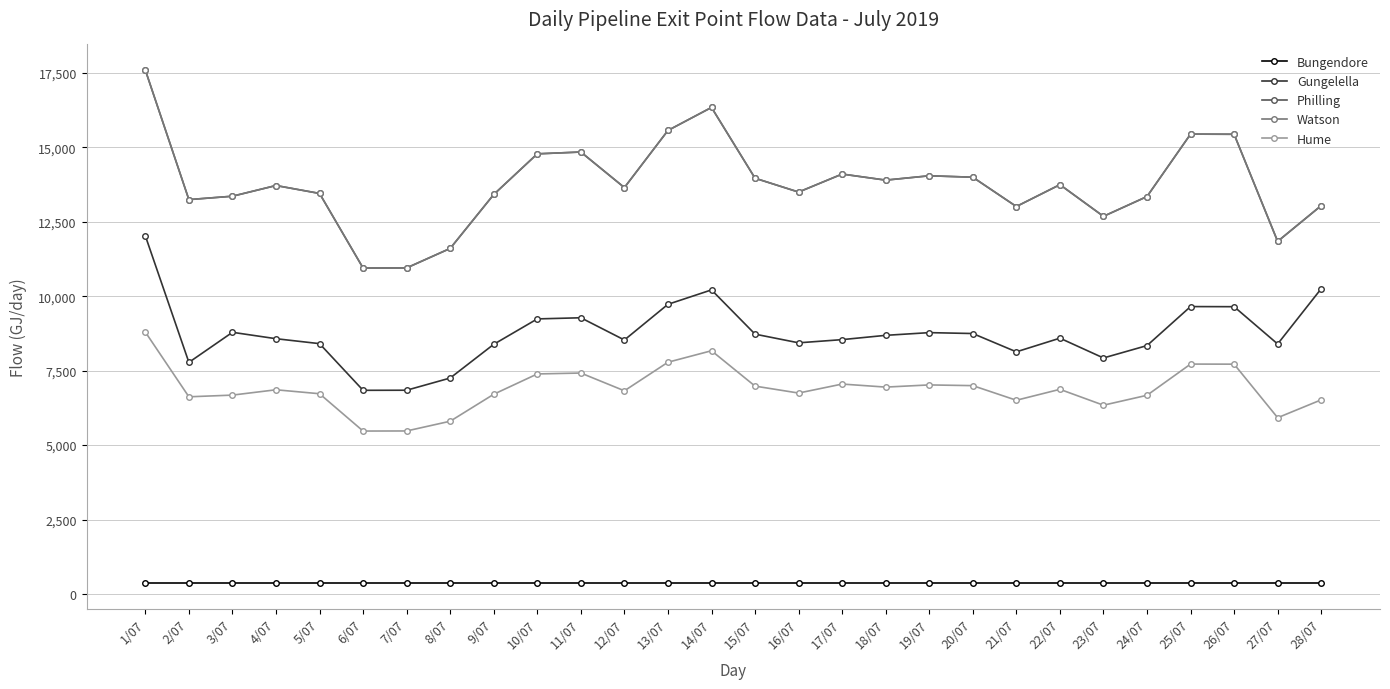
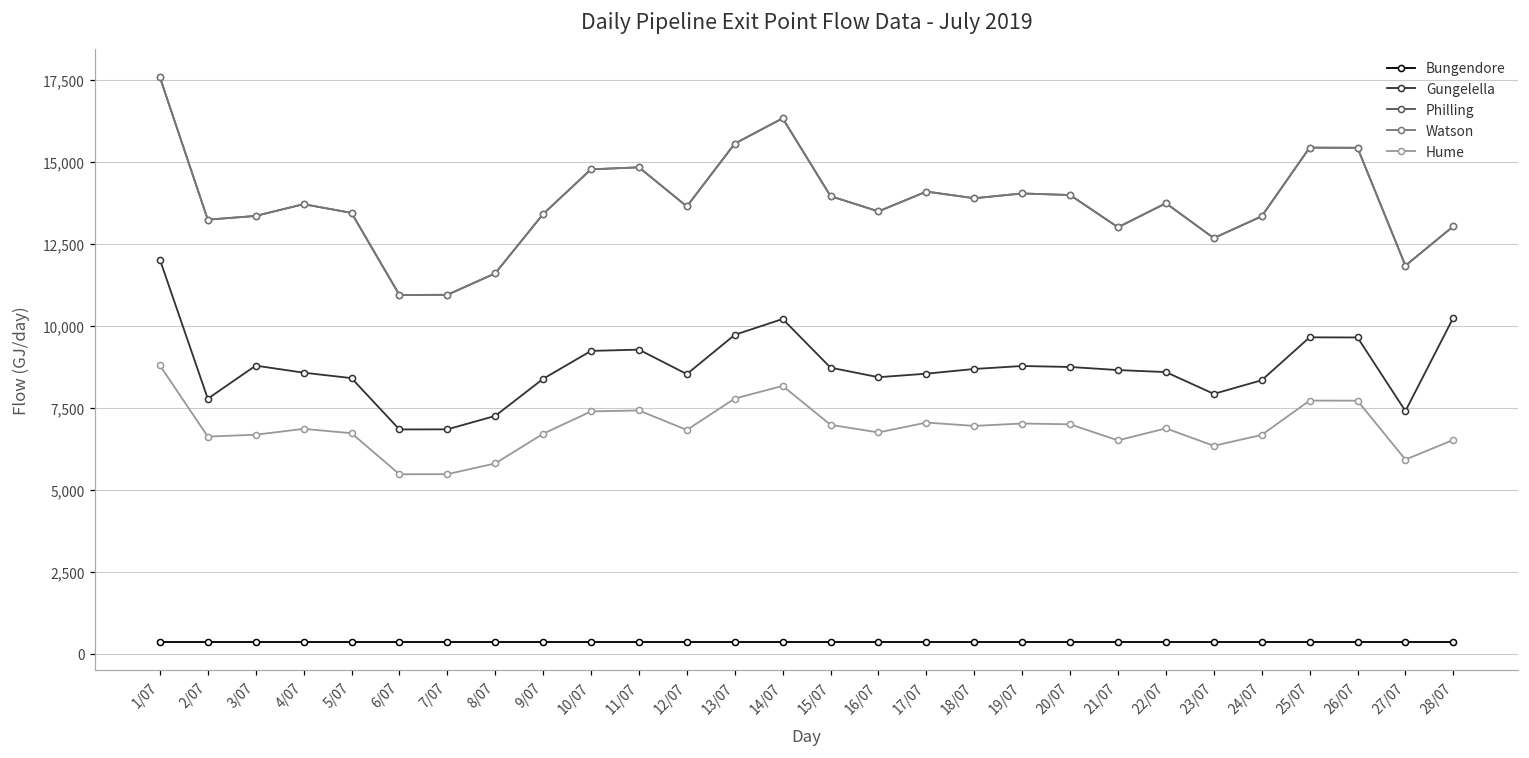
Gungelella, 21/07: 8,100 -> 8,700
Gungelella, 27/07: 8,400 -> 7,400
